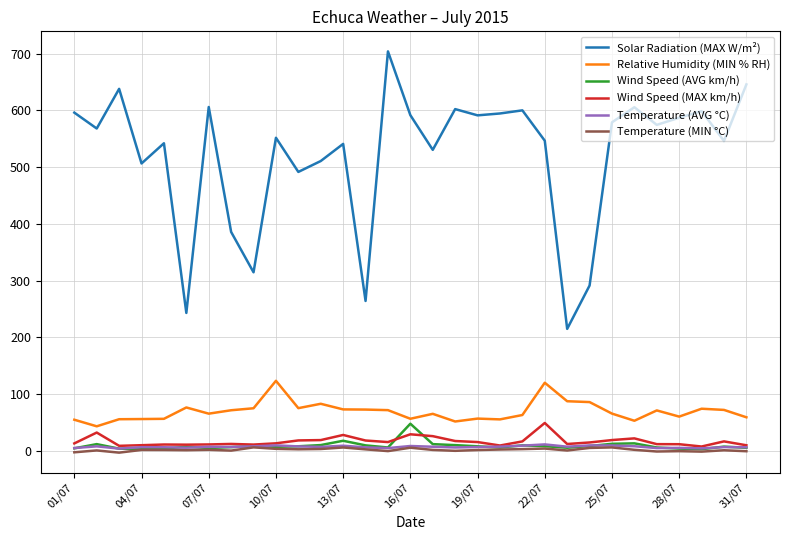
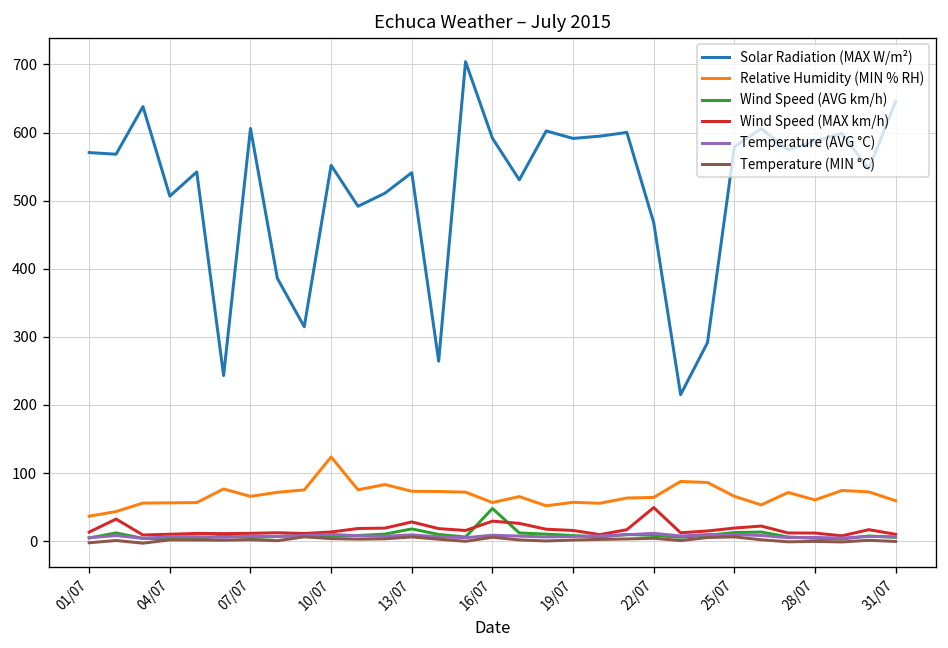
Solar Radiation (MAX W/m²), 01/07: 600 -> 570
Relative Humidity (MIN % RH), 01/07: 60 -> 40
Solar Radiation (MAX W/m²), 22/07: 550 -> 470
Relative Humidity (MIN % RH), 22/07: 120 -> 60
